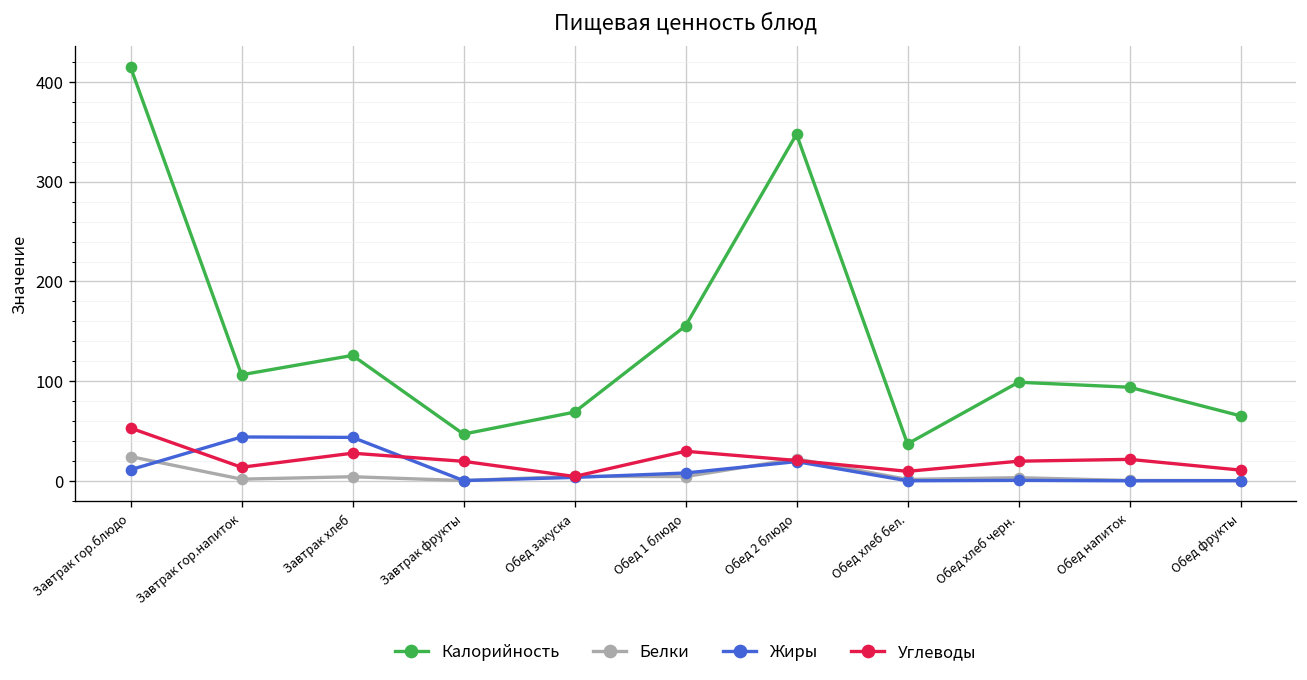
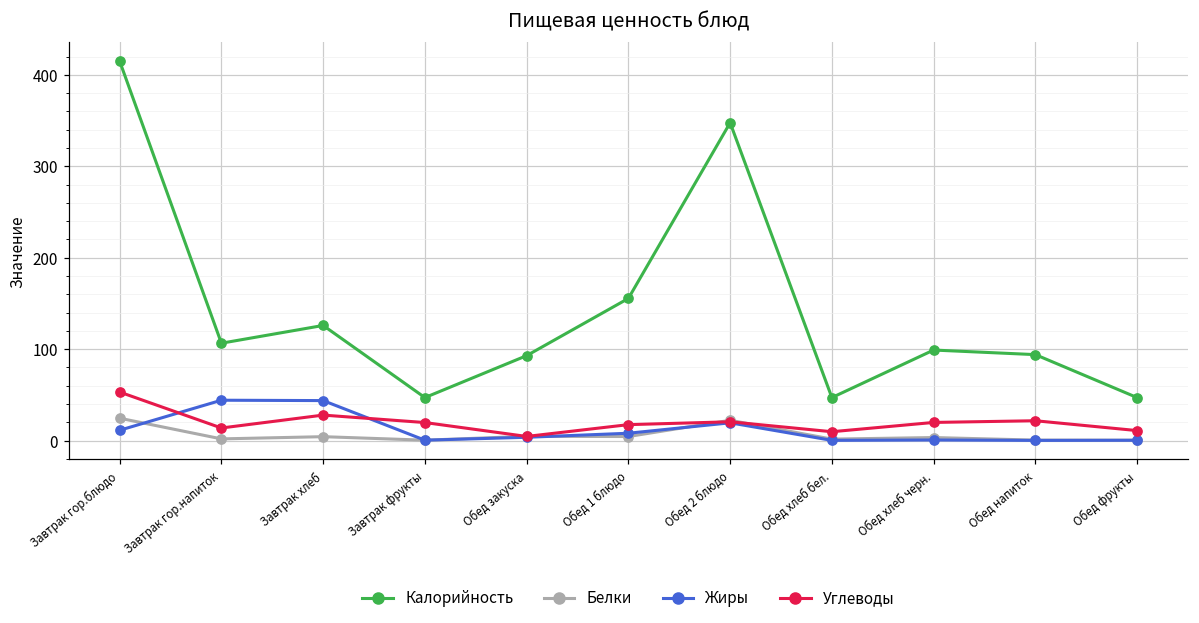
Калорийность, Обед закуска: 70 -> 90
Углеводы, Обед 1 блюдо: 30 -> 20
Калорийность, Обед хлеб бел.: 40 -> 50
Калорийность, Обед фрукты: 70 -> 50
